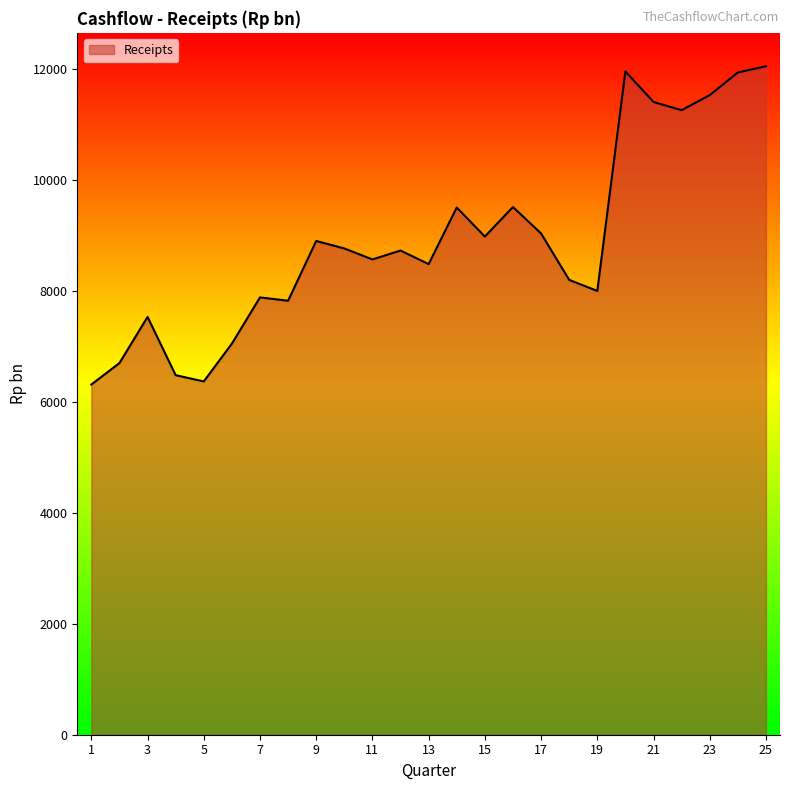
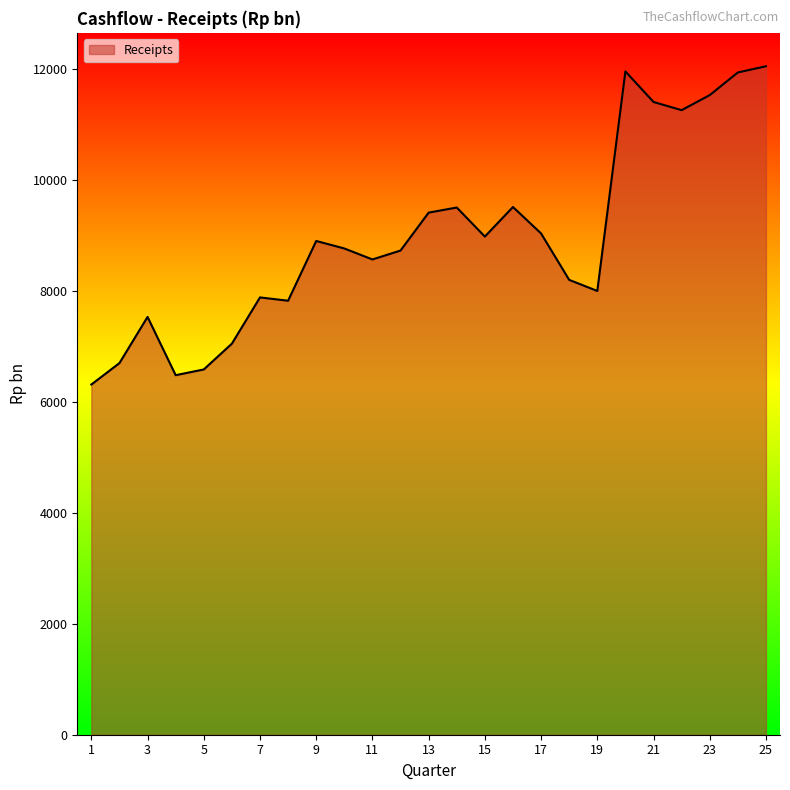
5: 6400 -> 6600
13: 8500 -> 9400
